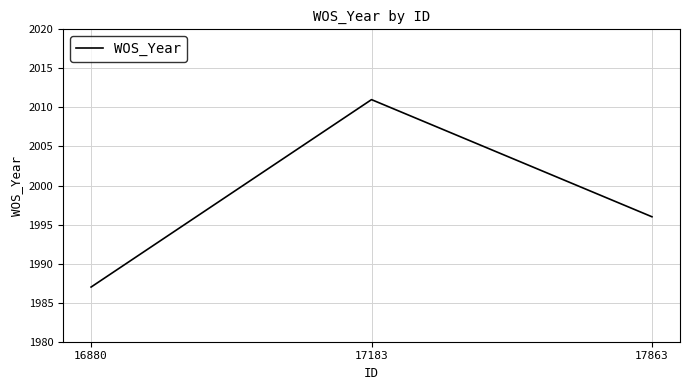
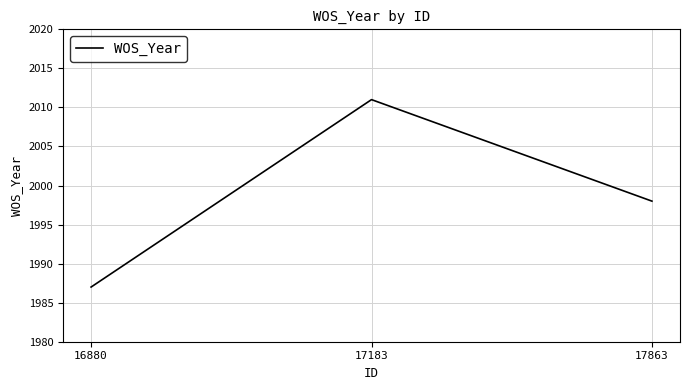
17863: 1996 -> 1998
